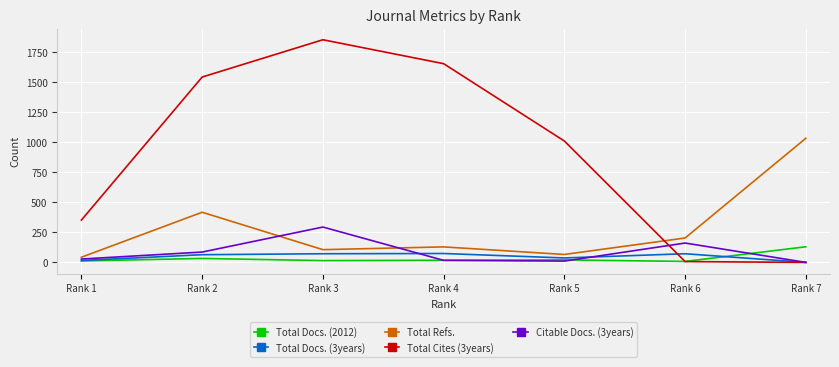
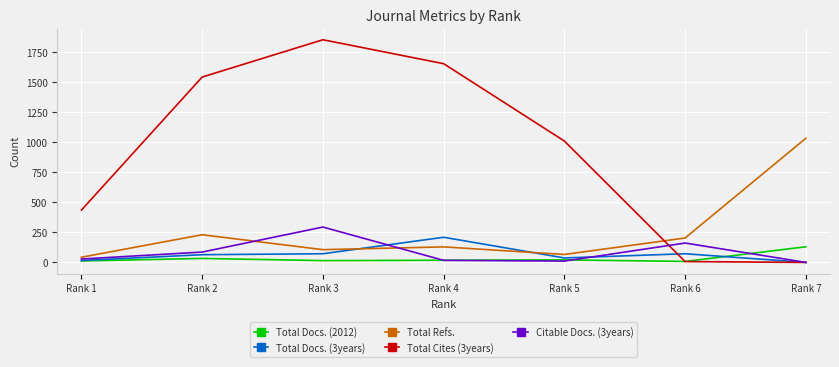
Total Cites (3years), Rank 1: 350 -> 440
Total Refs., Rank 2: 420 -> 230
Total Docs. (3years), Rank 4: 70 -> 210
